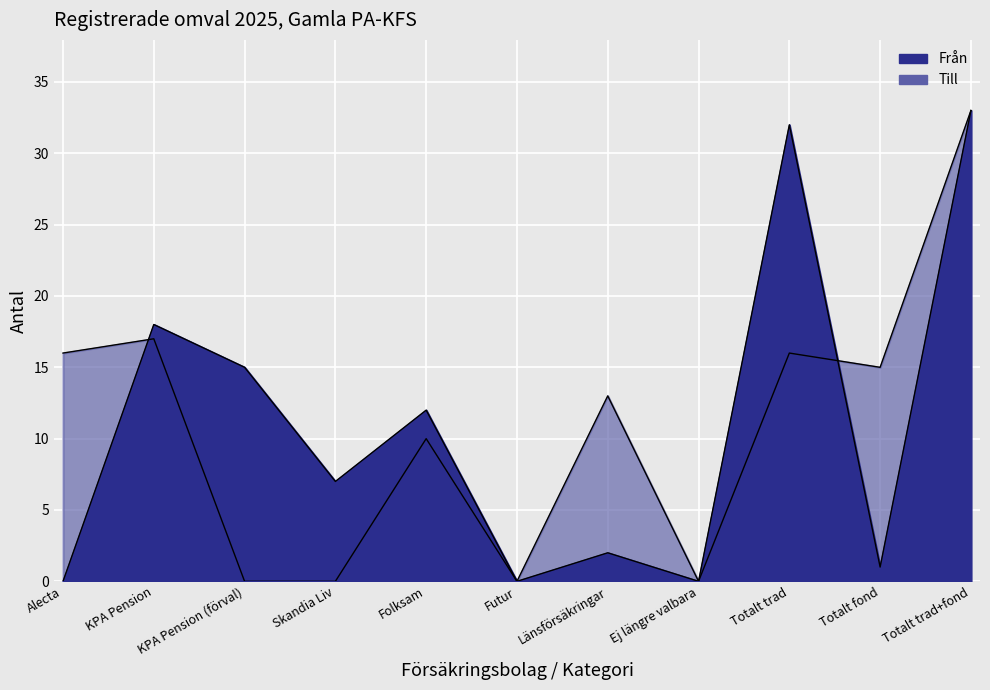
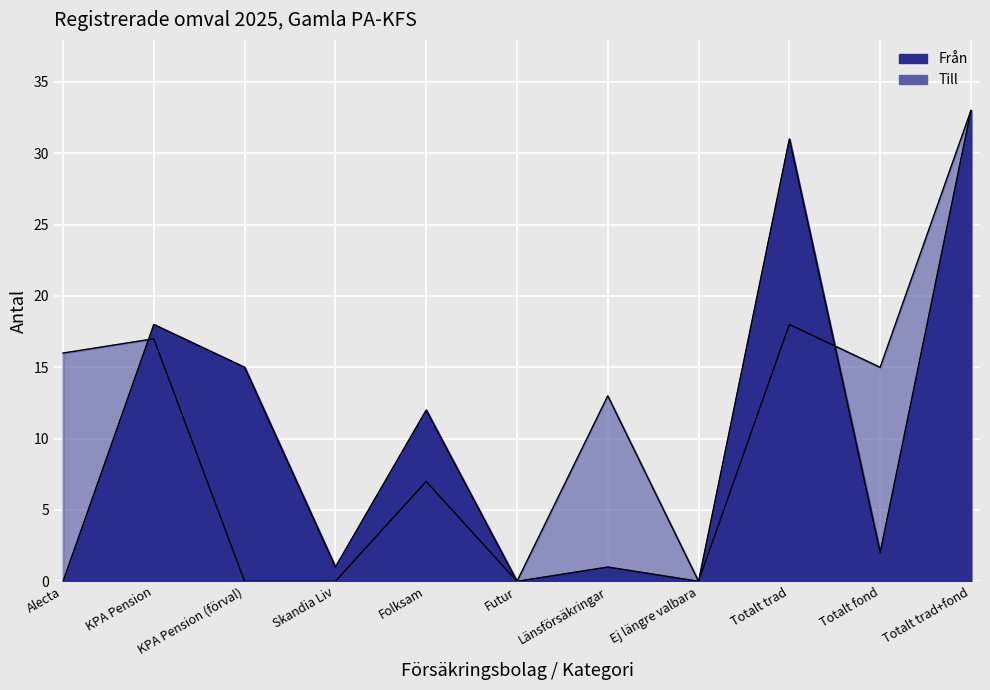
Från, Skandia Liv: 7 -> 1
Till, Folksam: 10 -> 7
Från, Länsförsäkringar: 2 -> 1
Från, Totalt trad: 32 -> 31
Till, Totalt trad: 16 -> 18
Från, Totalt fond: 1 -> 2
